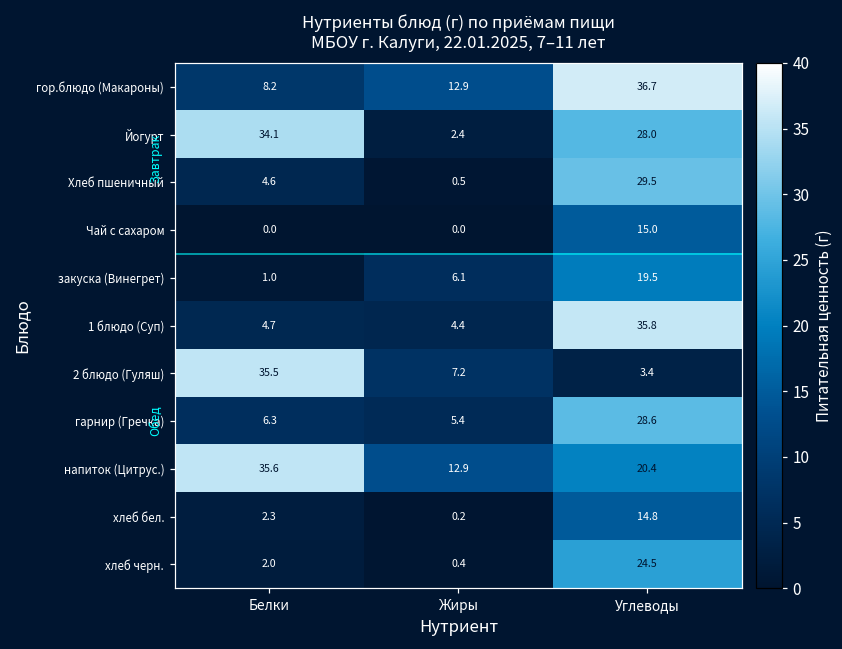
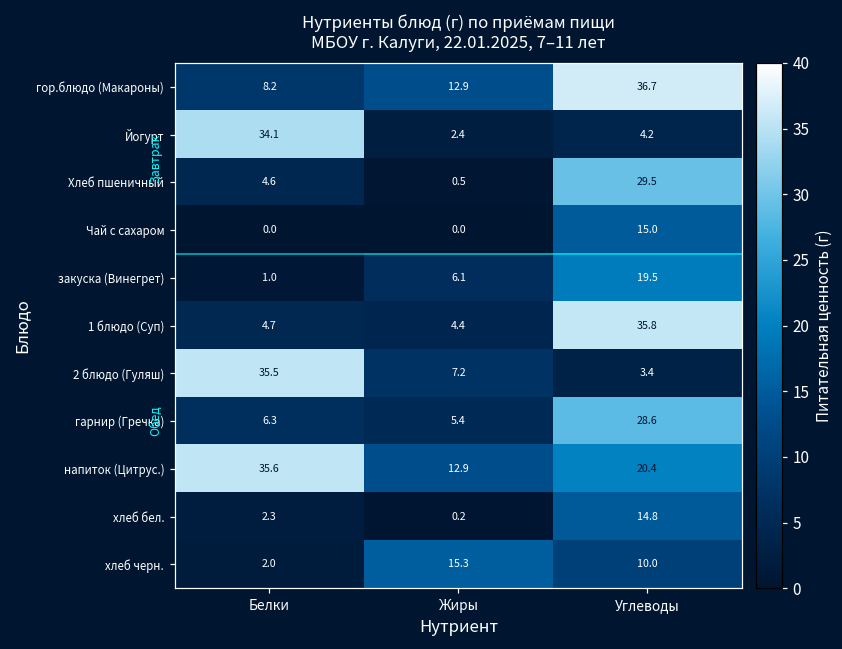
Йогурт, Углеводы: 28.0 -> 4.2
хлеб черн., Жиры: 0.4 -> 15.3
хлеб черн., Углеводы: 24.5 -> 10.0
